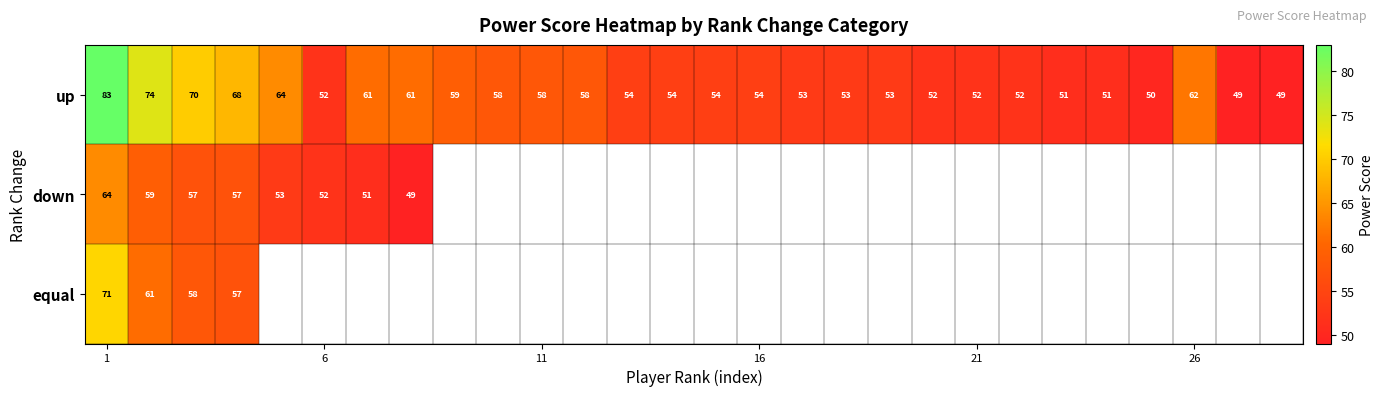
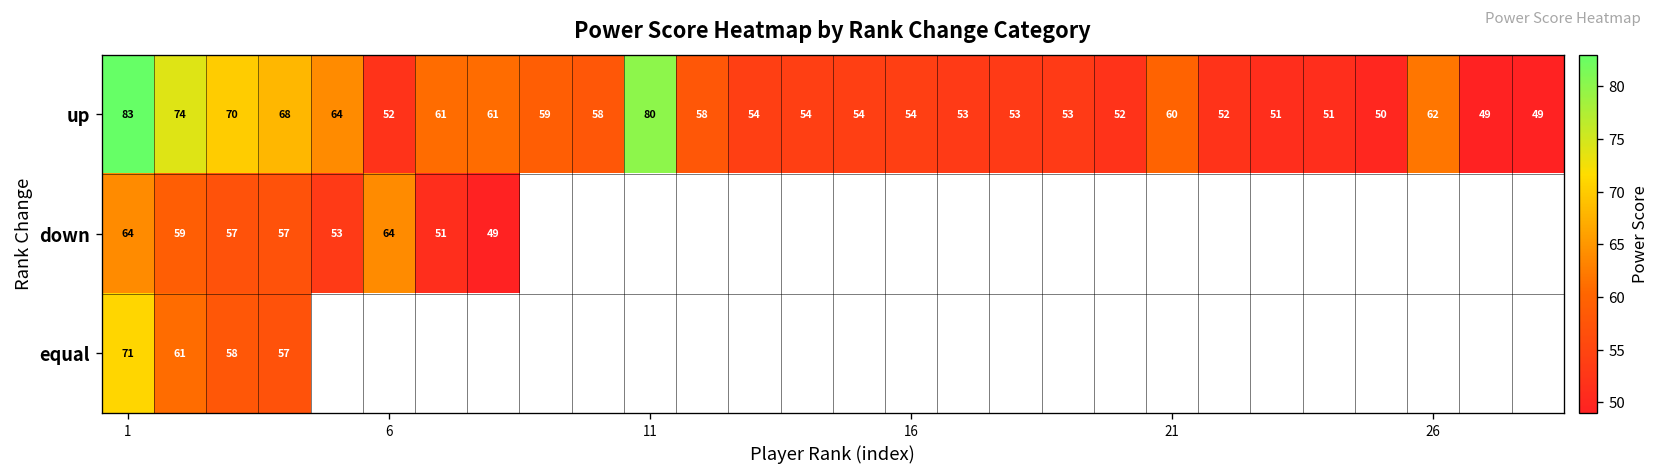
up, 11: 58 -> 80
up, 21: 52 -> 60
down, 6: 52 -> 64
